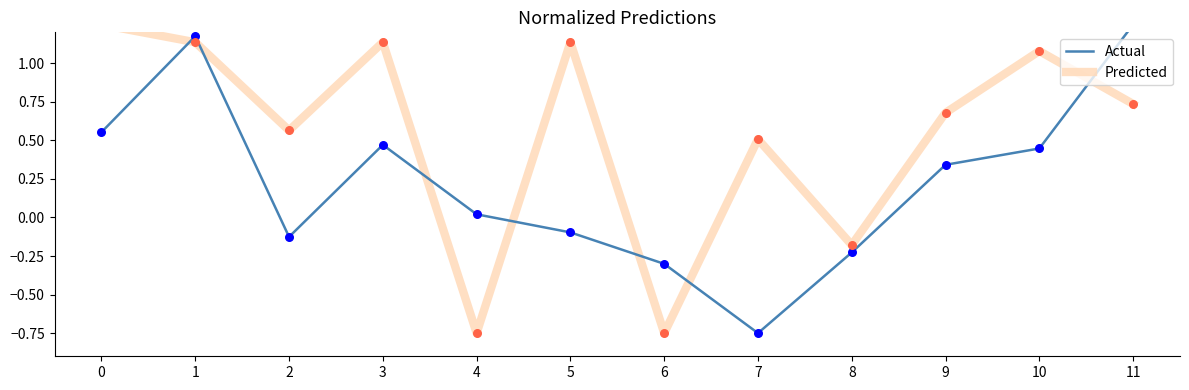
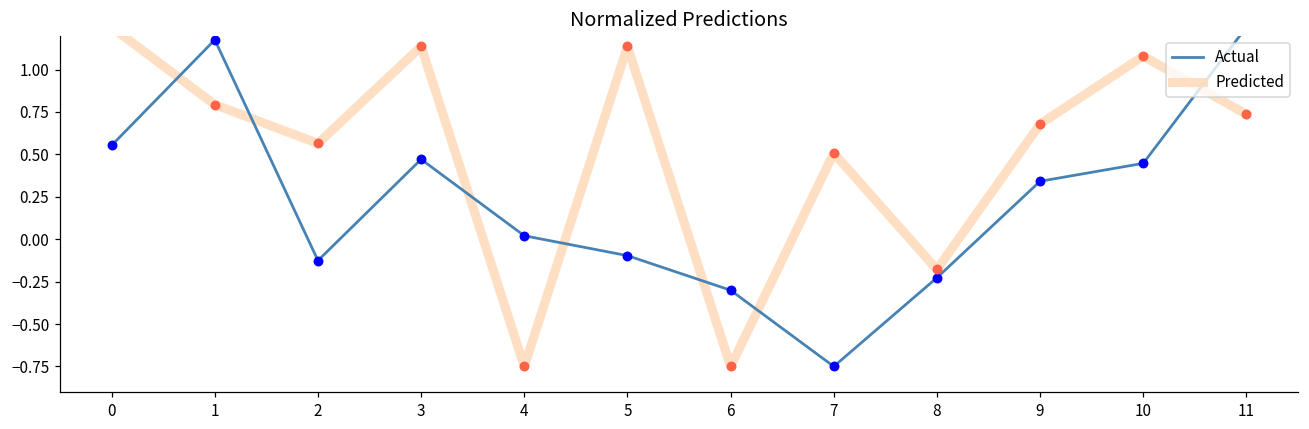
Predicted, 1: 1.14 -> 0.79
